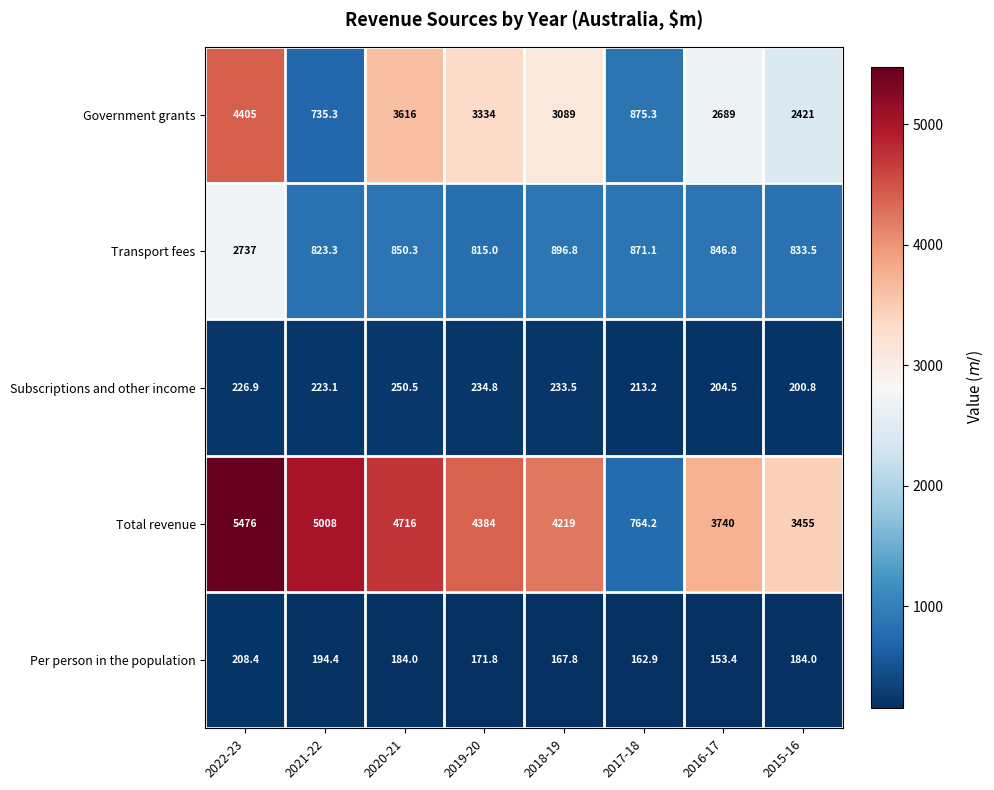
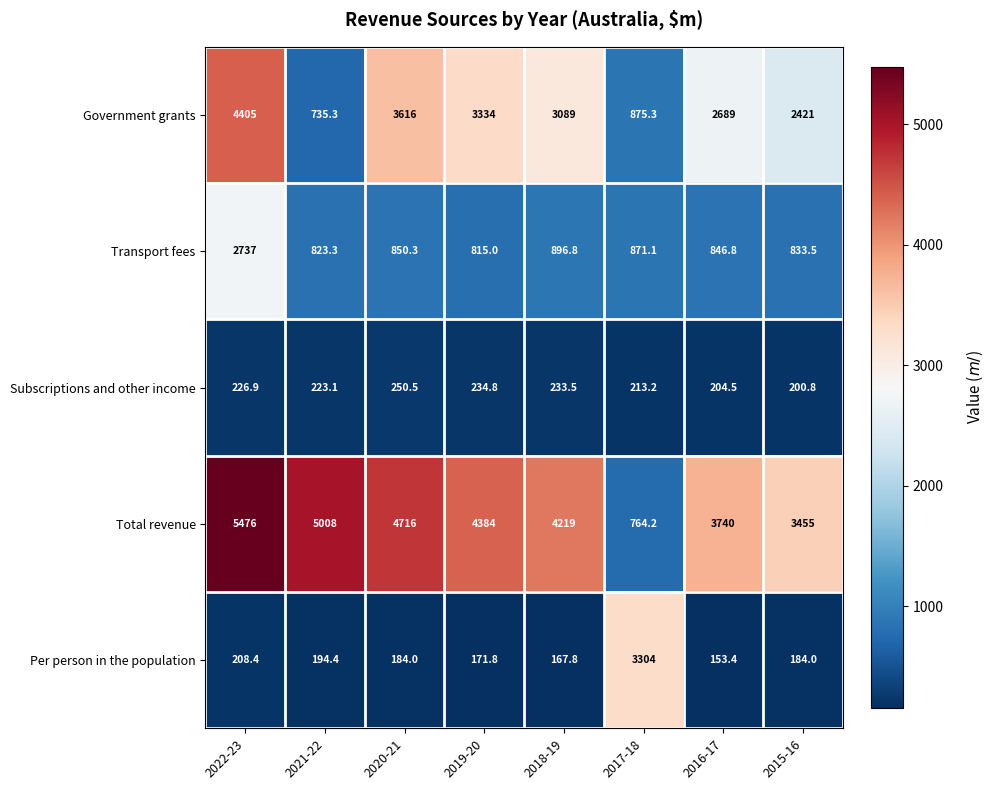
Per person in the population, 2017-18: 162.9 -> 3304
